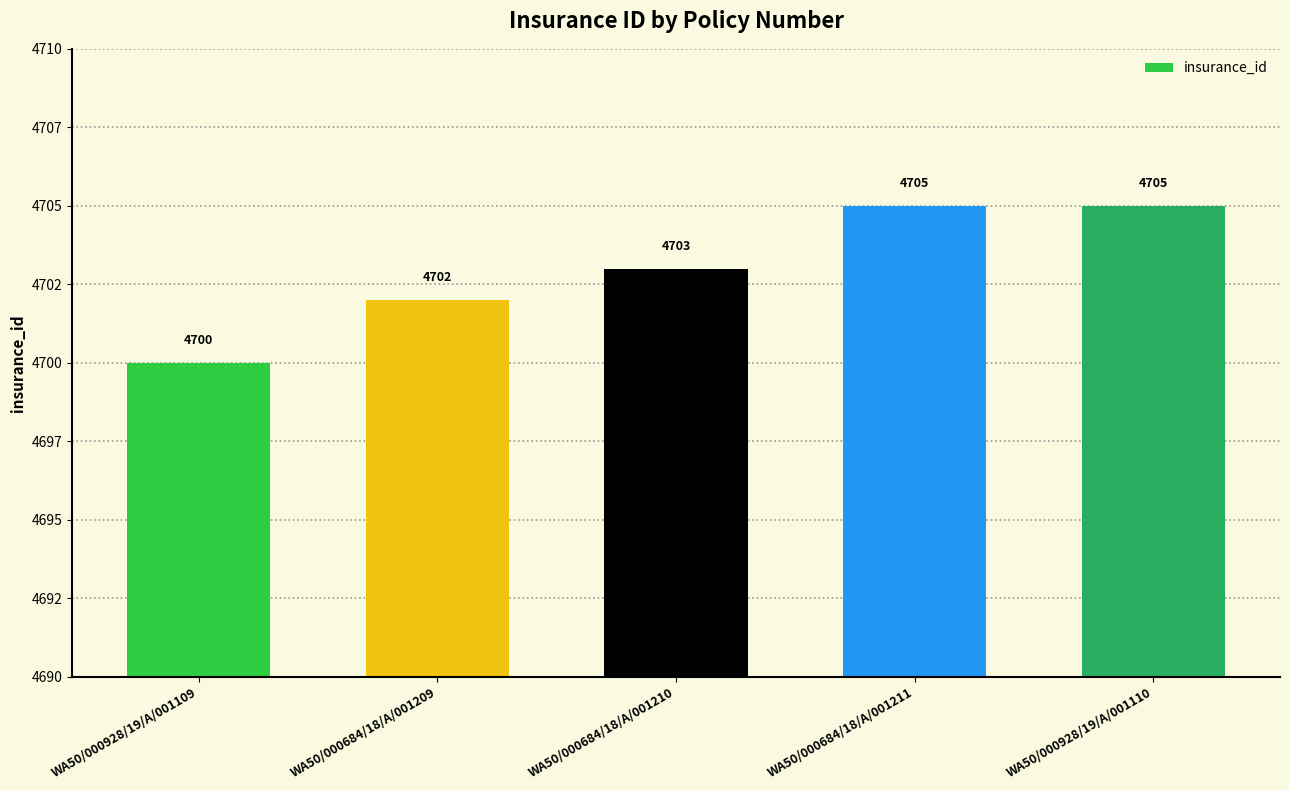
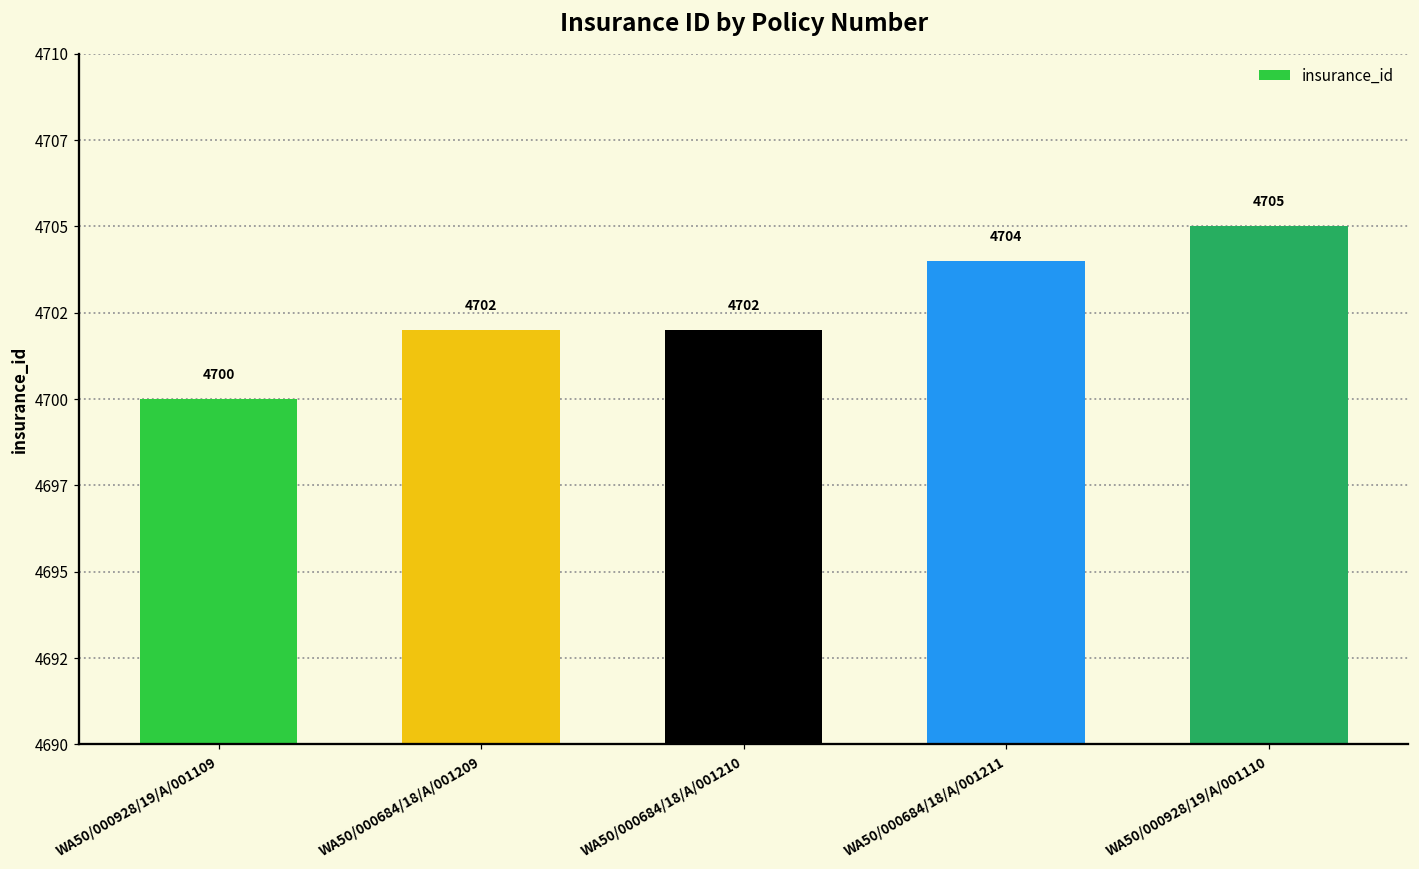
WA50/000684/18/A/001210: 4703 -> 4702
WA50/000684/18/A/001211: 4705 -> 4704
